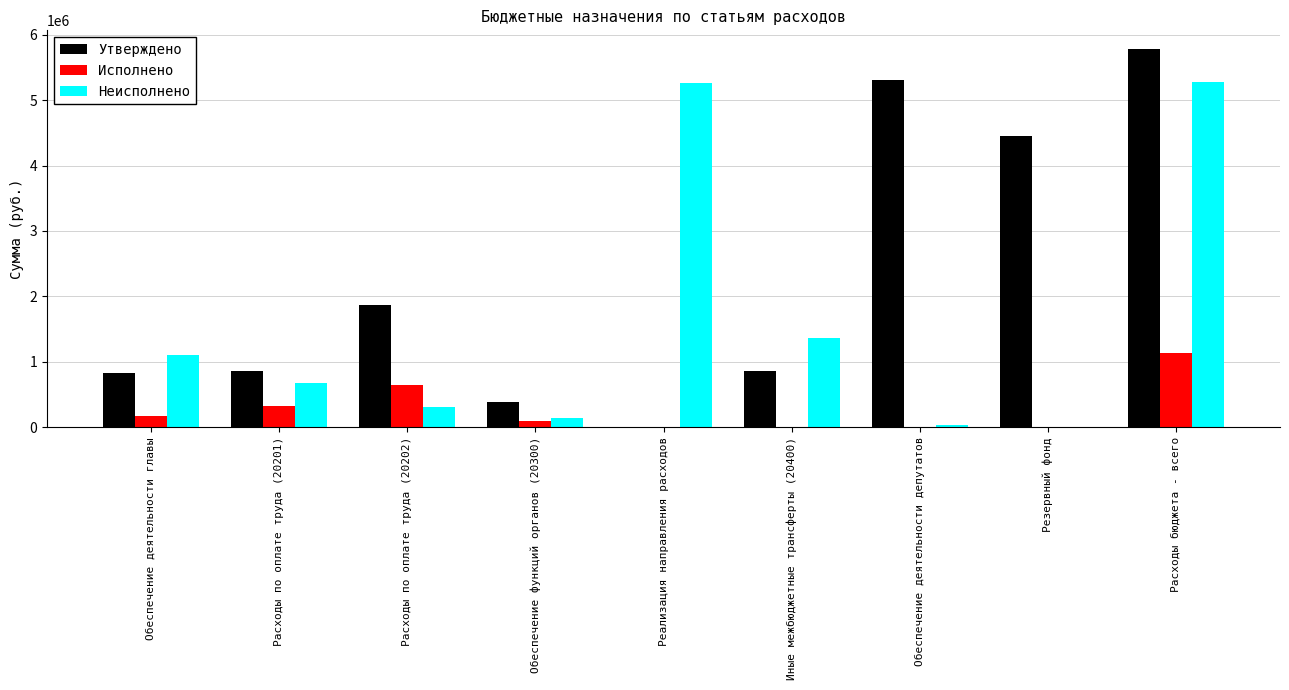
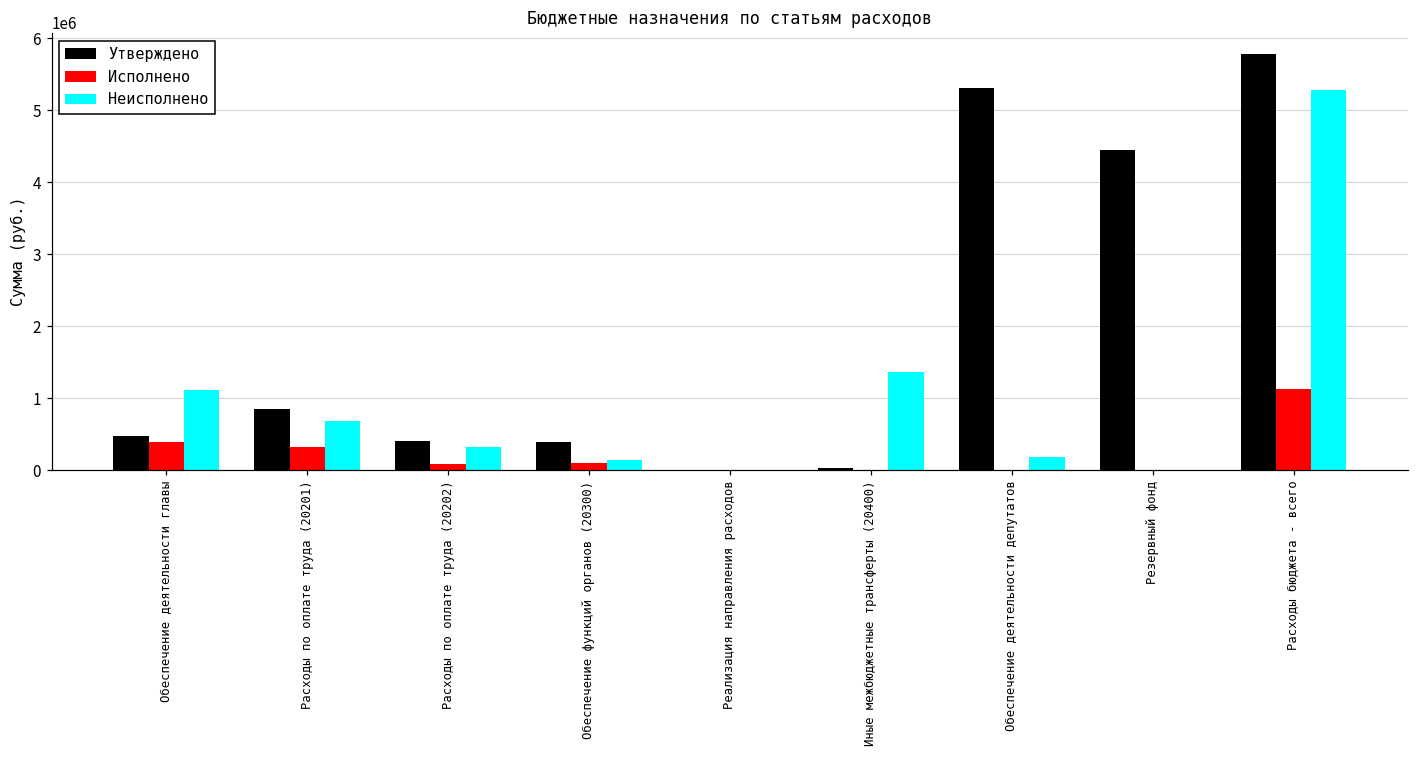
Утверждено, Обеспечение деятельности главы: 800000 -> 500000
Исполнено, Обеспечение деятельности главы: 200000 -> 400000
Утверждено, Расходы по оплате труда (20202): 1900000 -> 400000
Исполнено, Расходы по оплате труда (20202): 700000 -> 100000
Неисполнено, Реализация направления расходов: 5300000 -> 0
Утверждено, Иные межбюджетные трансферты (20400): 900000 -> 0
Неисполнено, Обеспечение деятельности депутатов: 0 -> 200000
